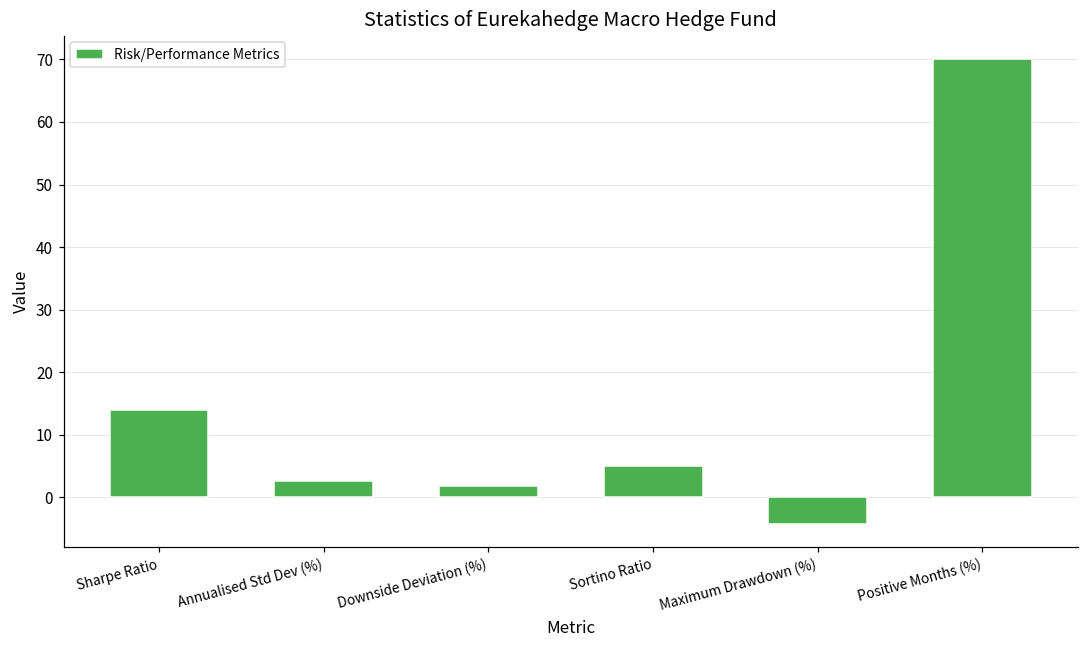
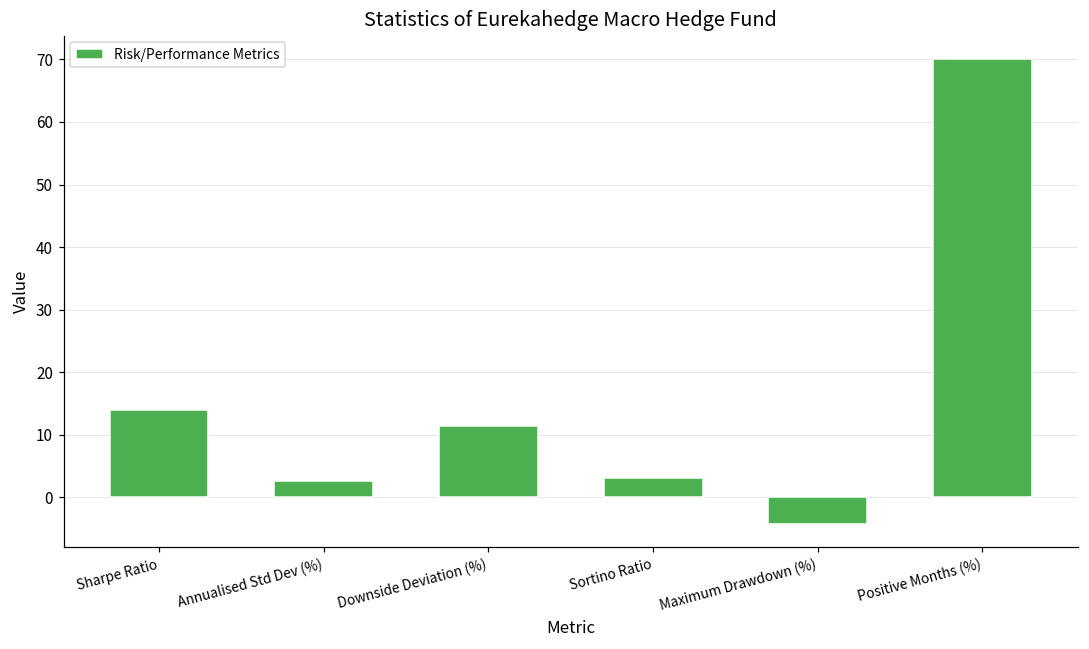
Downside Deviation (%): 2 -> 11
Sortino Ratio: 5 -> 3
